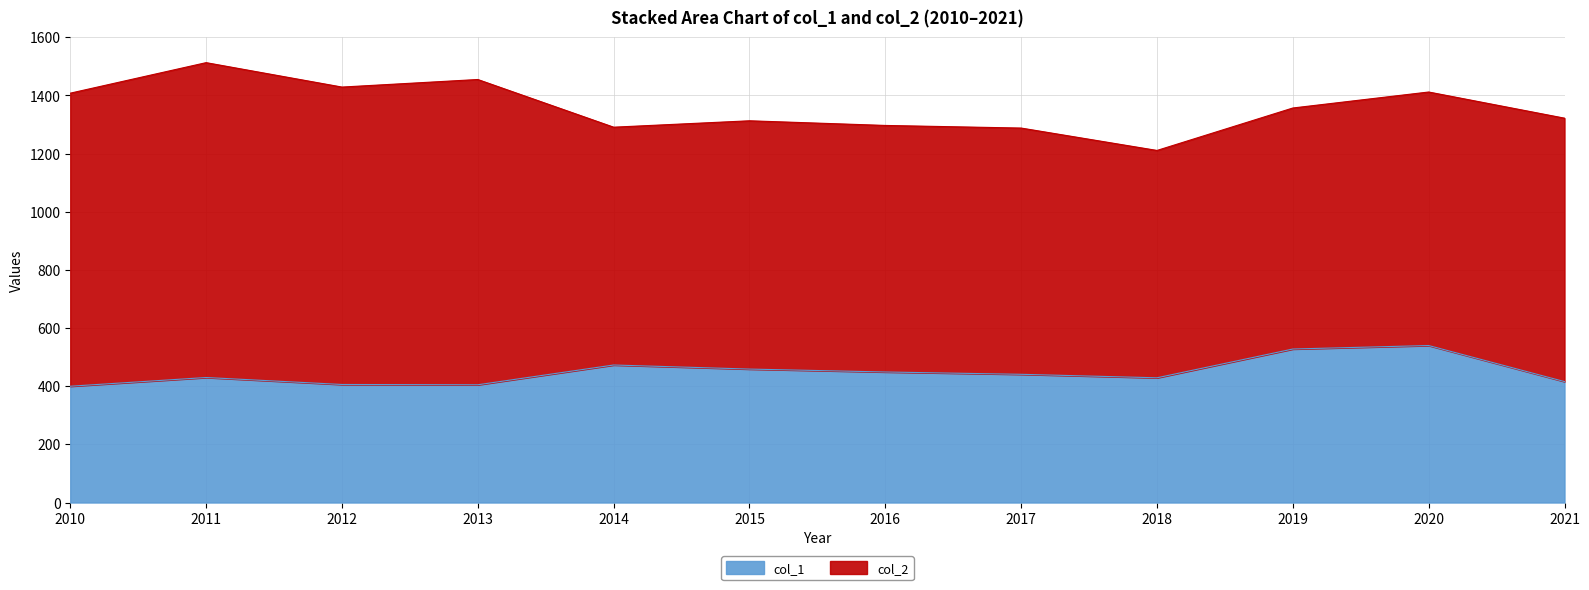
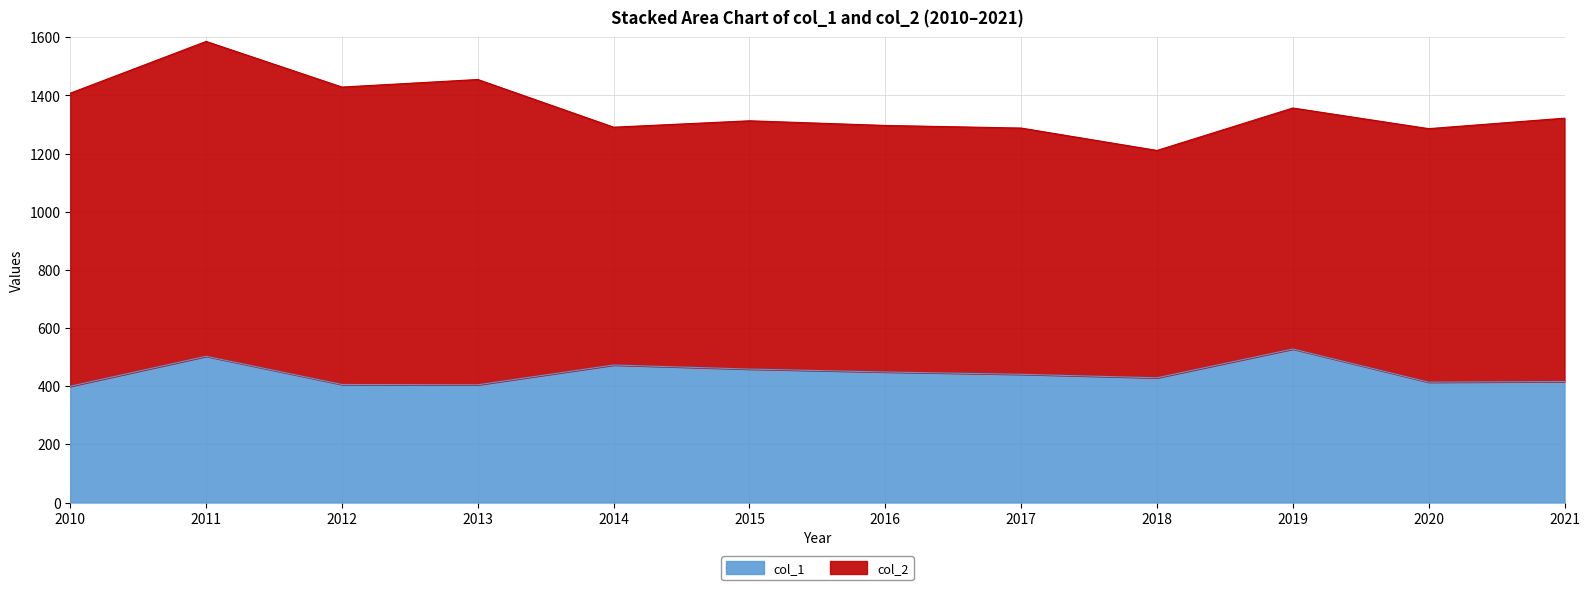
col_1, 2011: 430 -> 500
col_1, 2020: 540 -> 410
